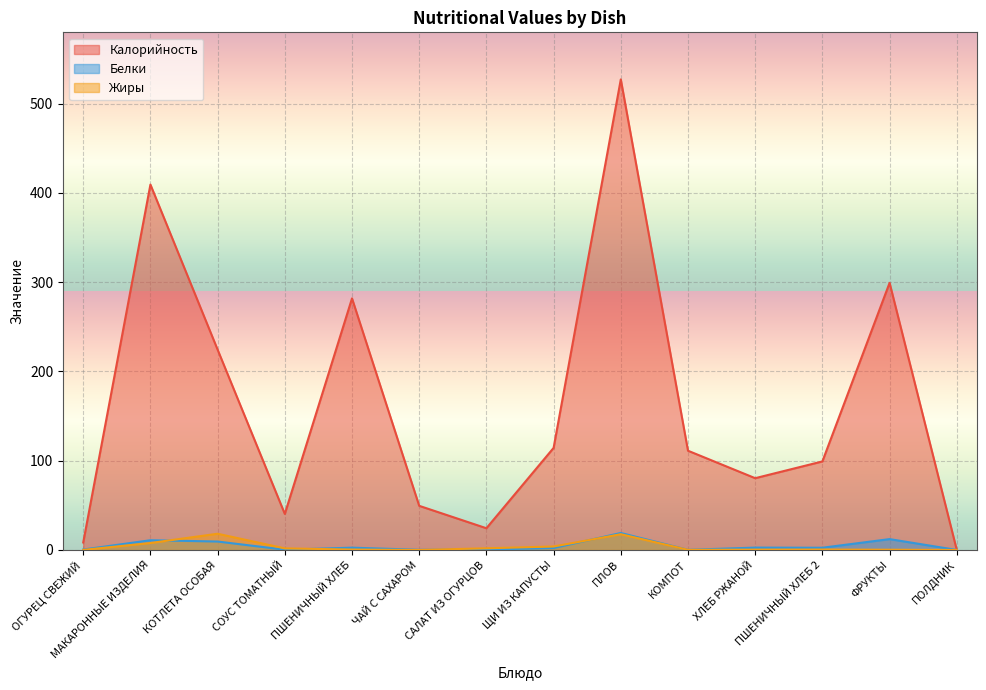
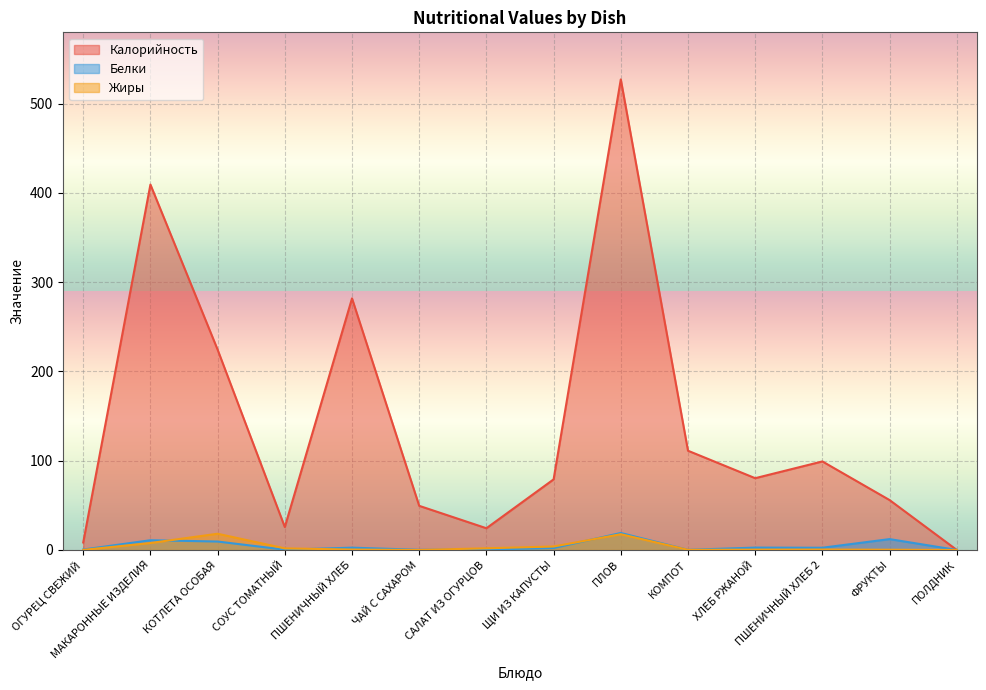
Калорийность, СОУС ТОМАТНЫЙ: 40 -> 30
Калорийность, ЩИ ИЗ КАПУСТЫ: 110 -> 80
Калорийность, ФРУКТЫ: 300 -> 60
